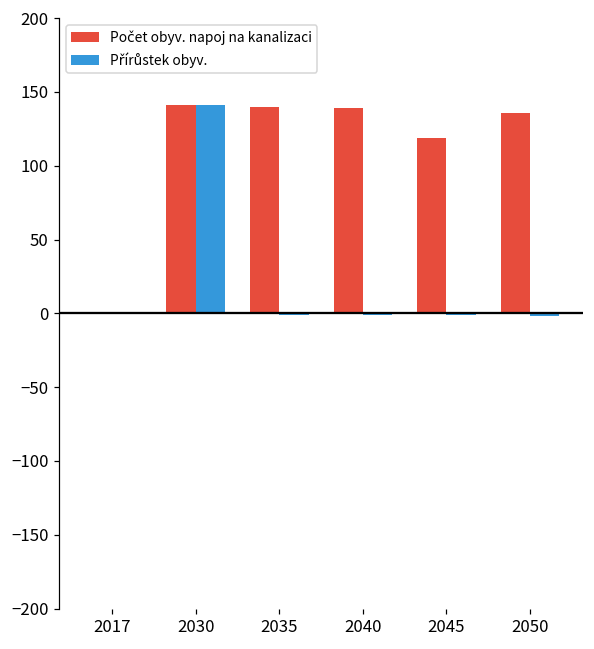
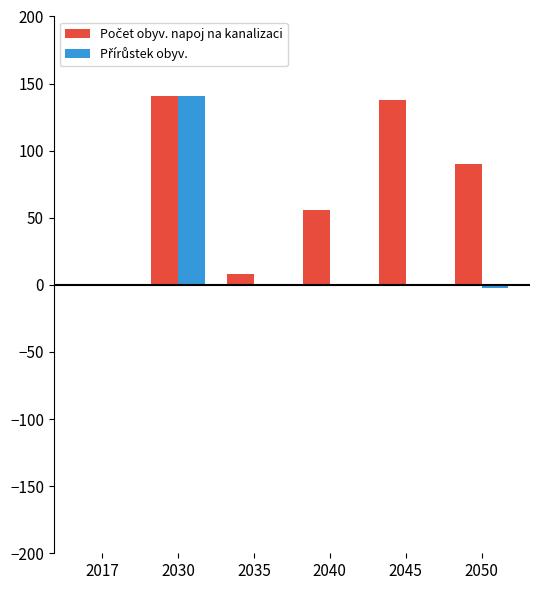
Počet obyv. napoj na kanalizaci, 2035: 140 -> 8
Počet obyv. napoj na kanalizaci, 2040: 139 -> 56
Počet obyv. napoj na kanalizaci, 2045: 119 -> 138
Počet obyv. napoj na kanalizaci, 2050: 136 -> 90
